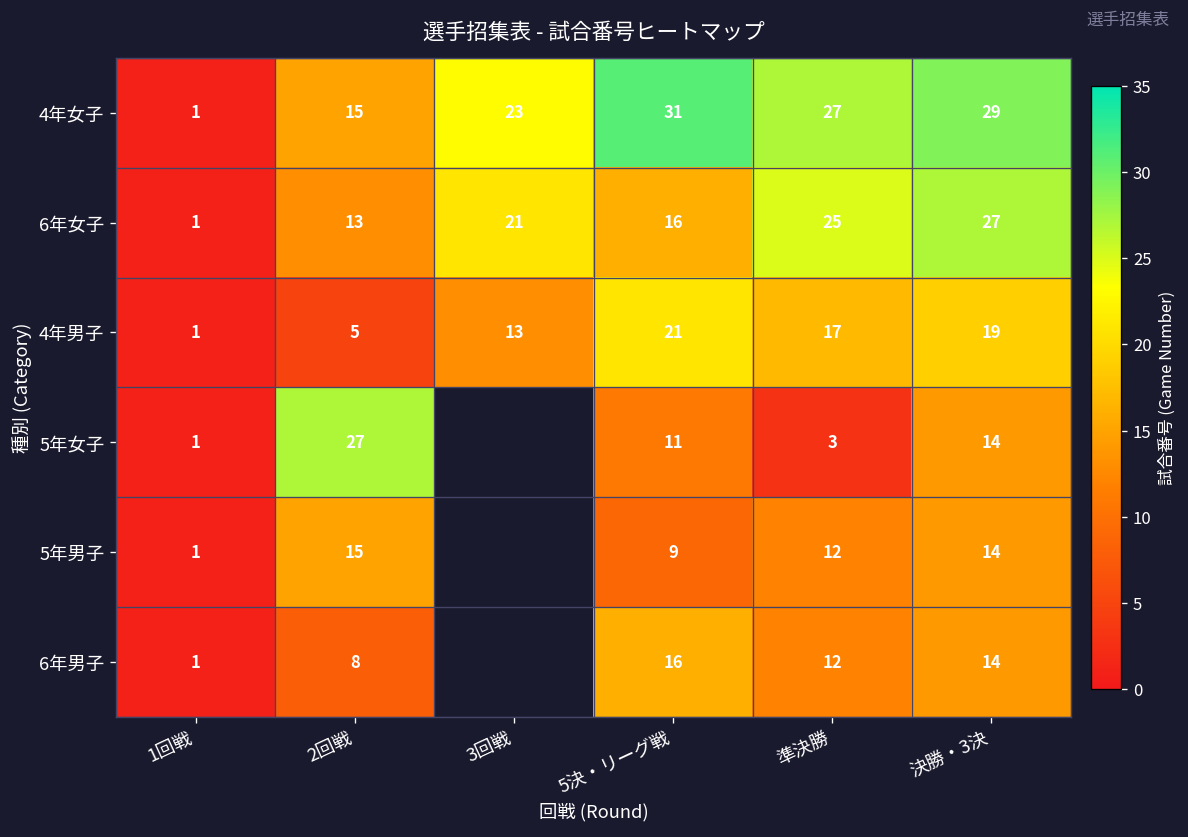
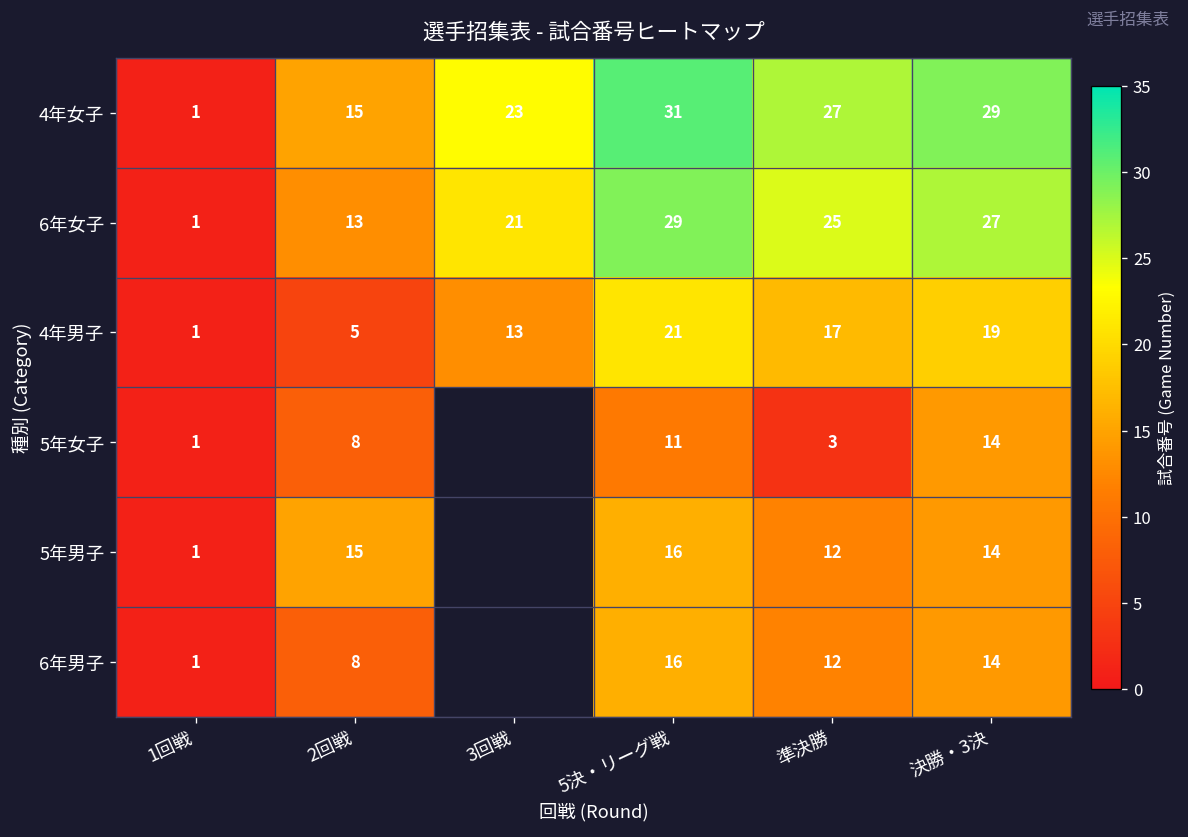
6年女子, 5決・リーグ戦: 16 -> 29
5年女子, 2回戦: 27 -> 8
5年男子, 5決・リーグ戦: 9 -> 16
